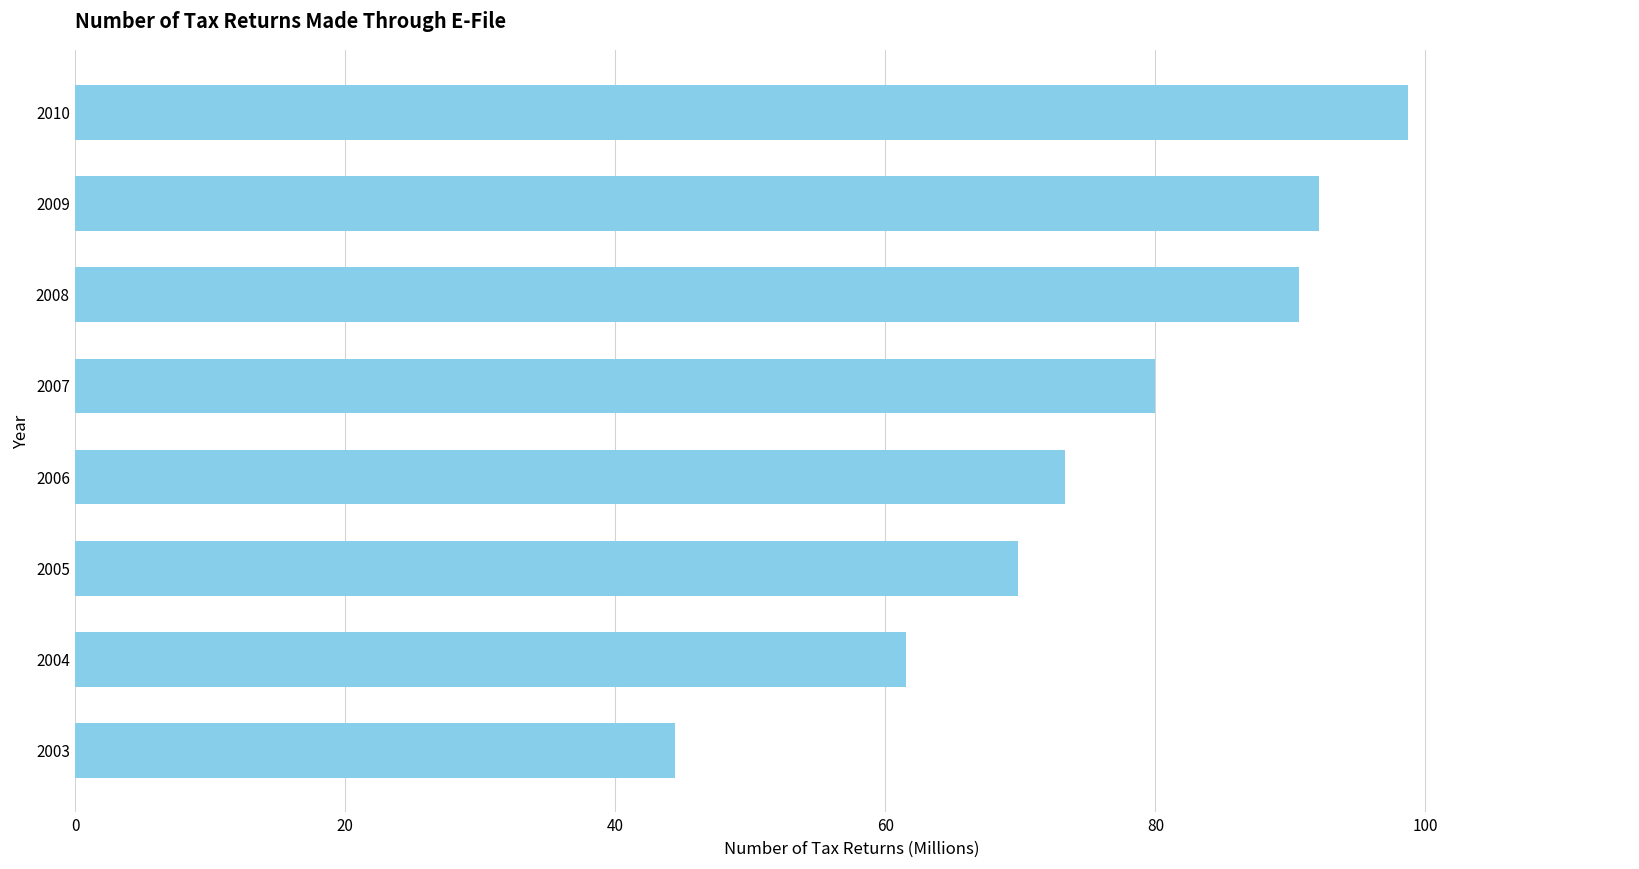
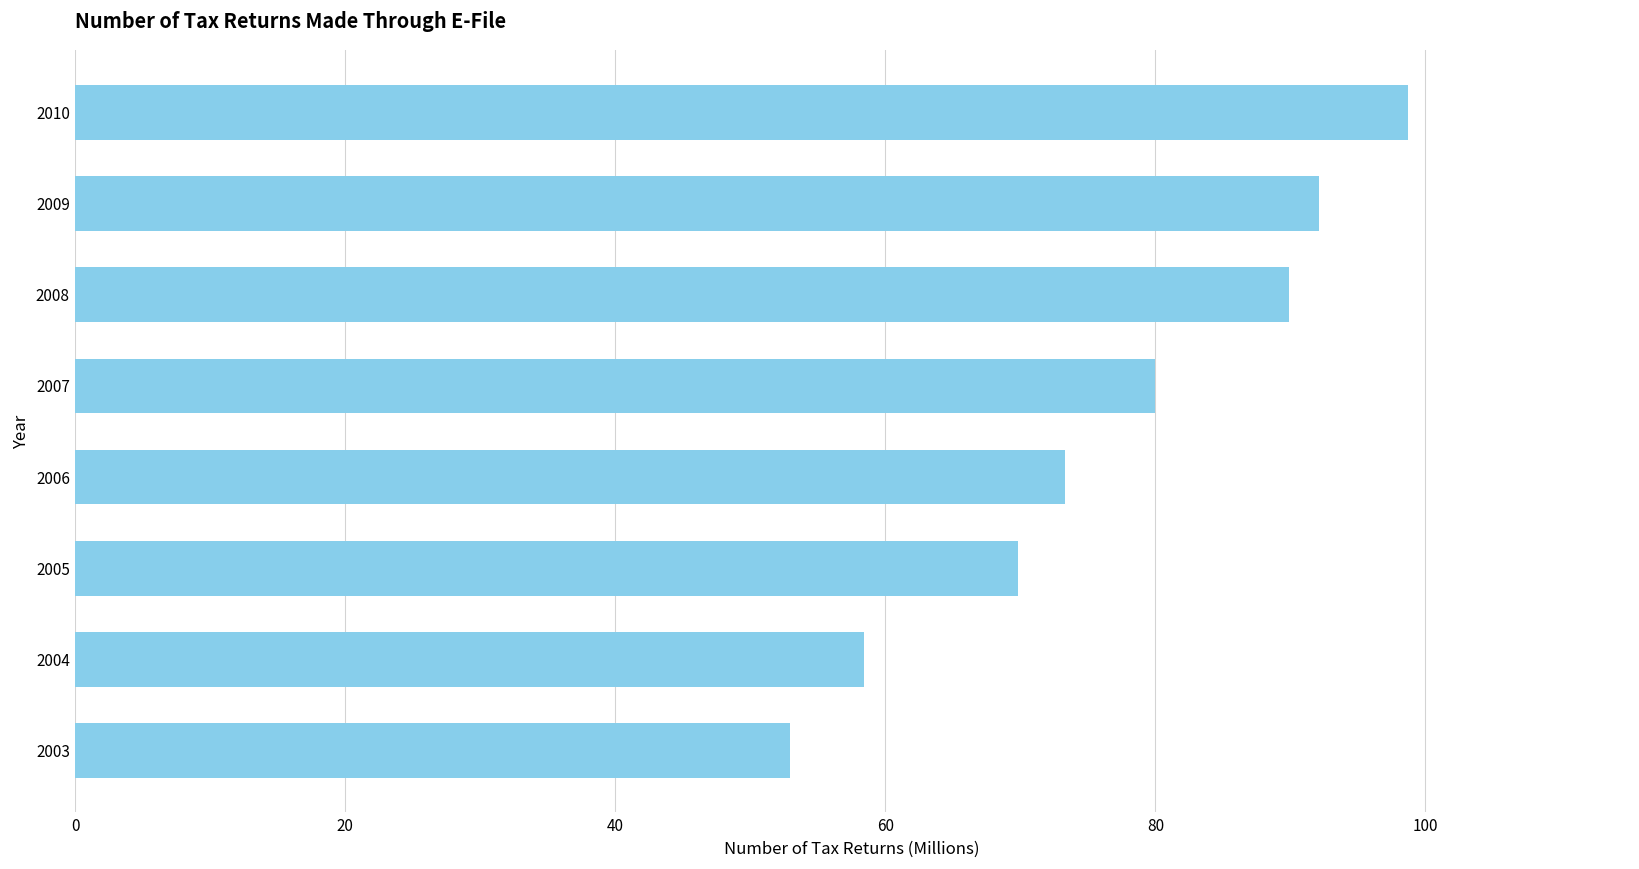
2008: 90.6 -> 89.9
2004: 61.5 -> 58.4
2003: 44.4 -> 52.9
